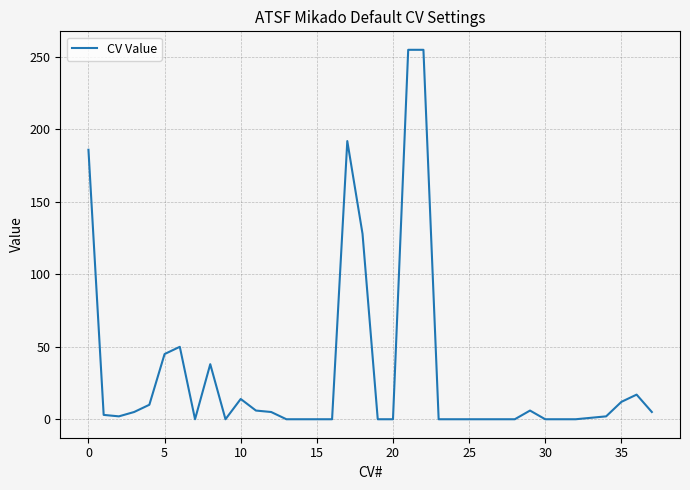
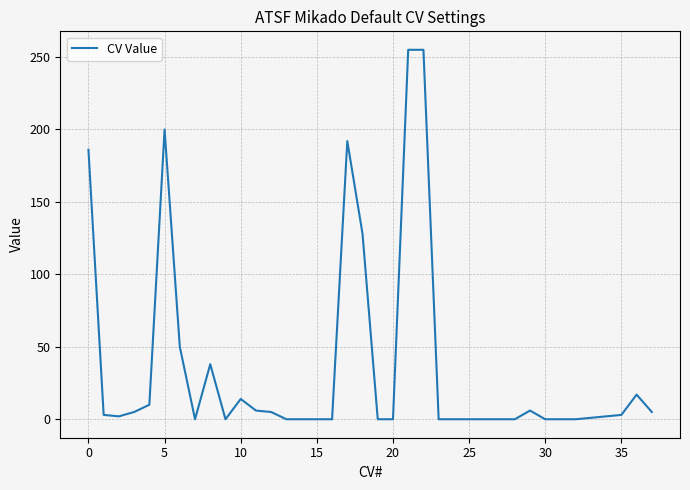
5: 45 -> 200
35: 12 -> 3
